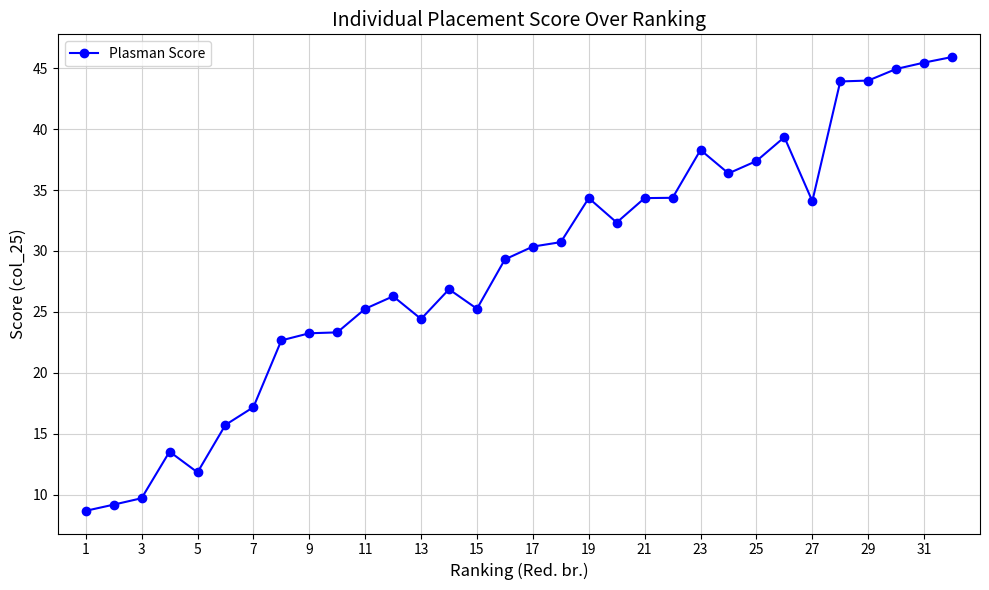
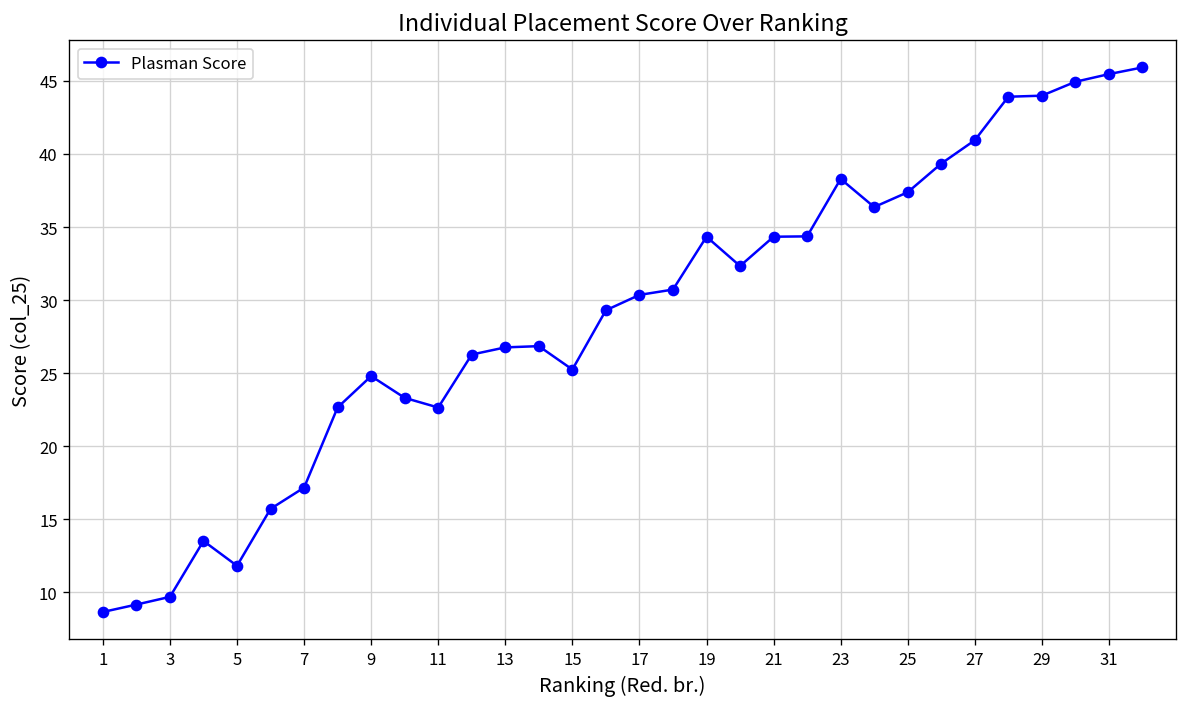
9: 23.2 -> 24.8
11: 25.3 -> 22.6
13: 24.4 -> 26.8
27: 34.1 -> 40.9
